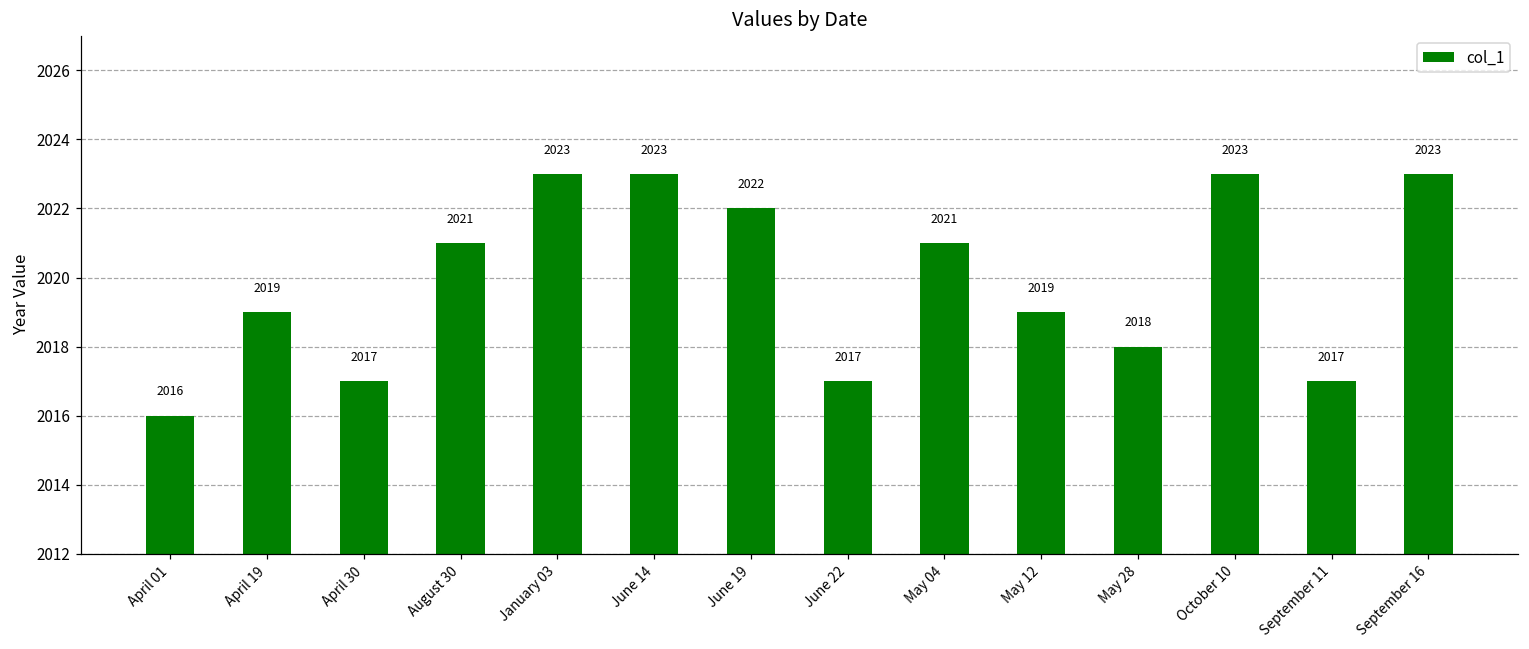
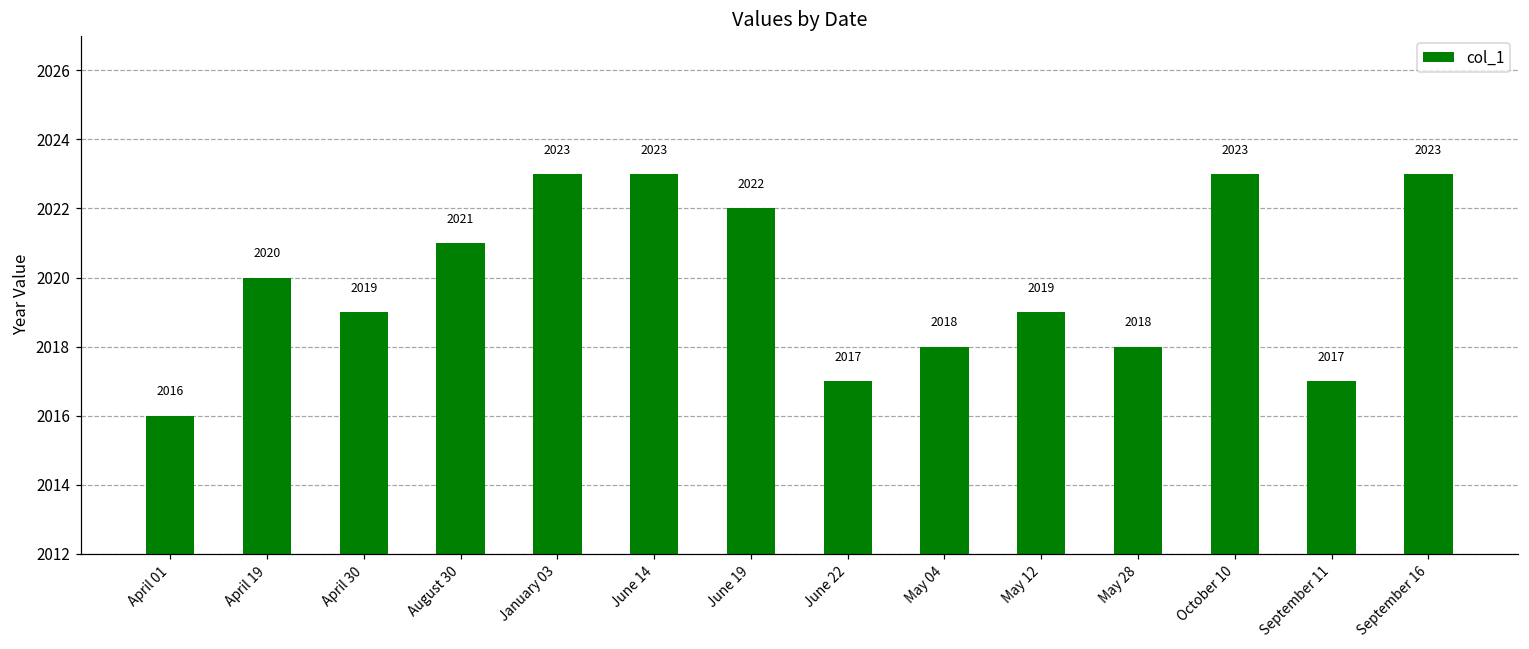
April 19: 2019 -> 2020
April 30: 2017 -> 2019
May 04: 2021 -> 2018
